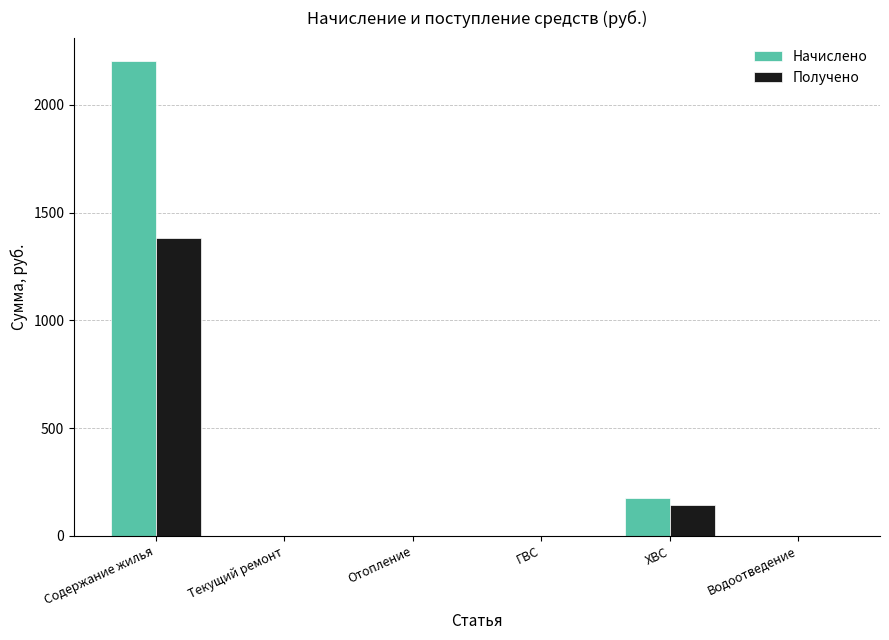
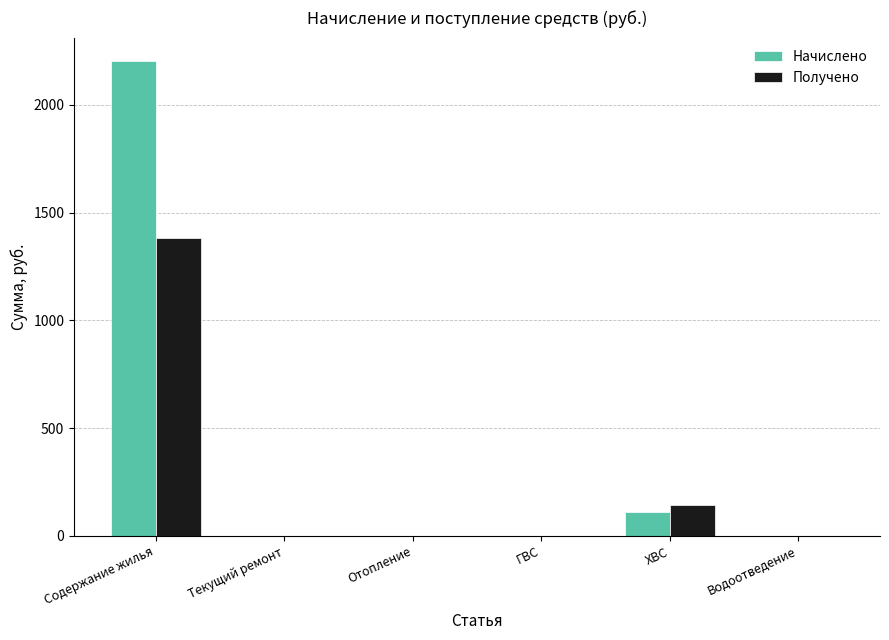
Начислено, ХВС: 170 -> 110
